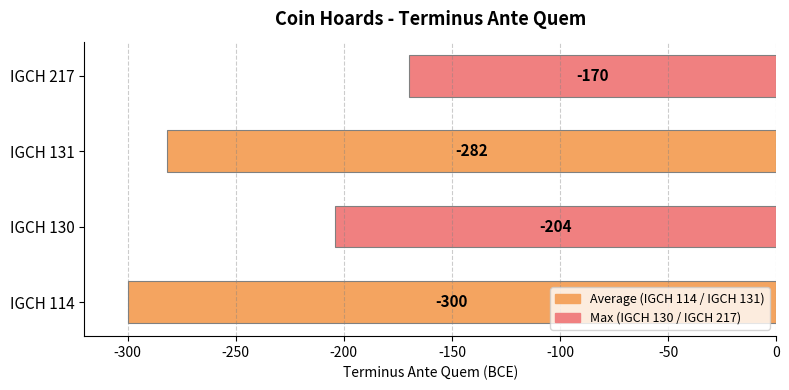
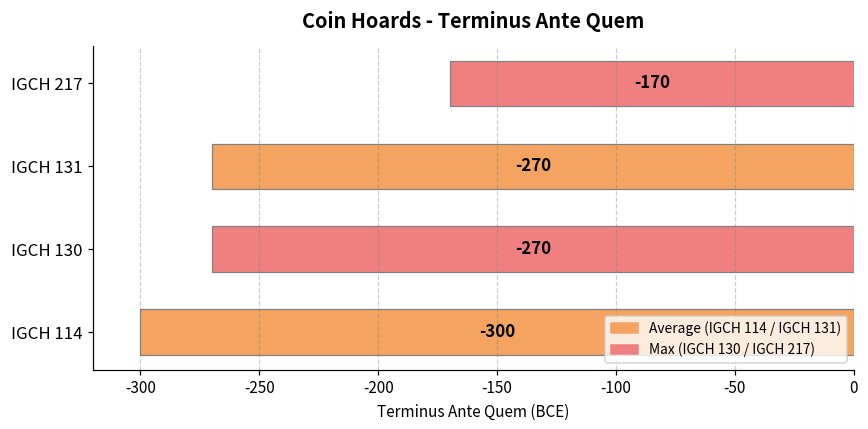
IGCH 131: -282 -> -270
IGCH 130: -204 -> -270
